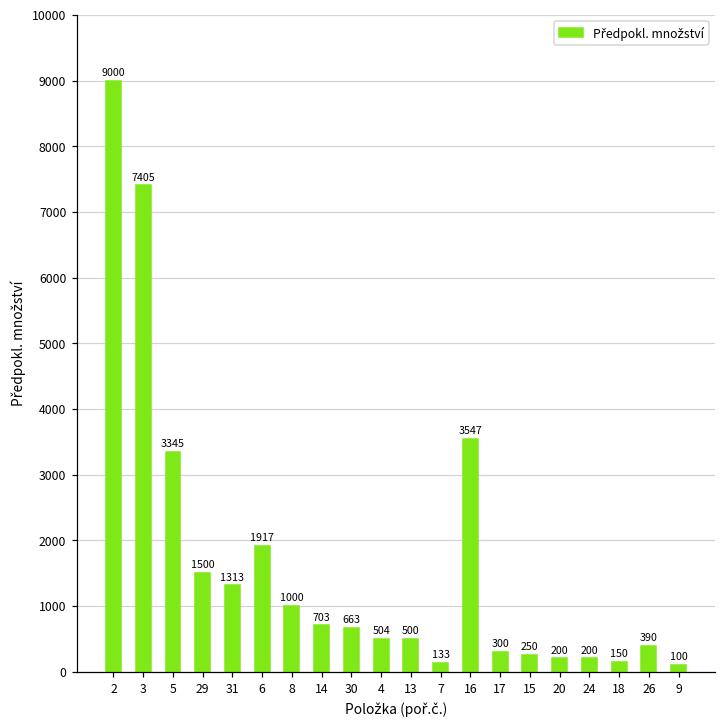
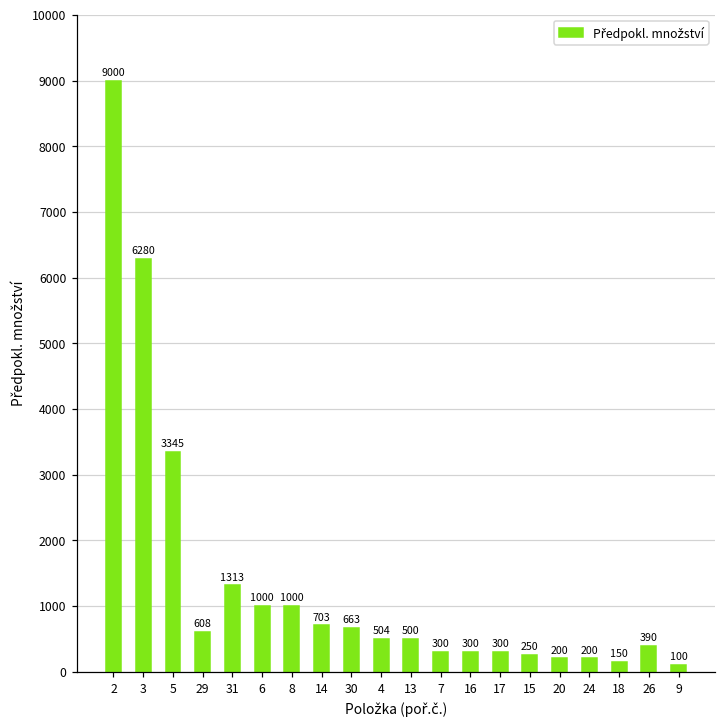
3: 7405 -> 6280
29: 1500 -> 608
6: 1917 -> 1000
7: 133 -> 300
16: 3547 -> 300
